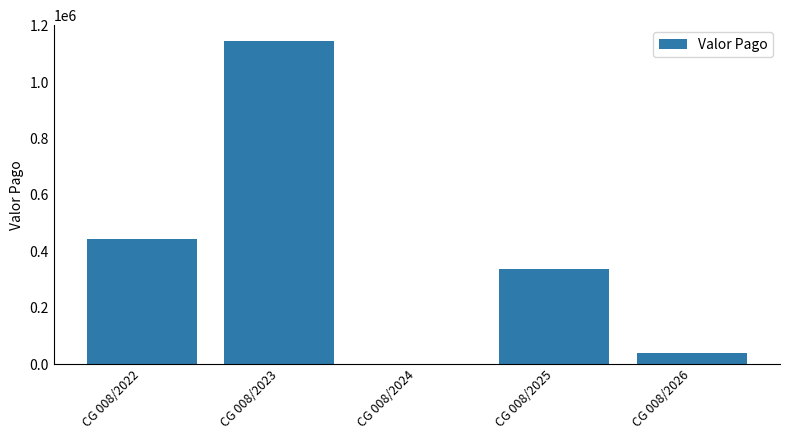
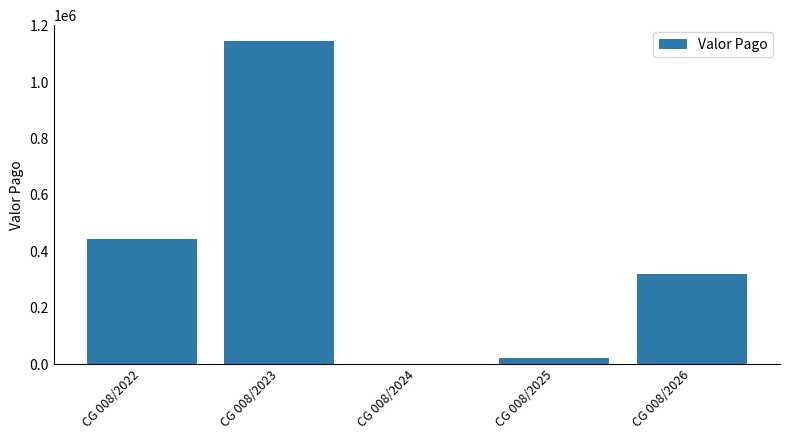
CG 008/2025: 340000 -> 20000
CG 008/2026: 40000 -> 320000
